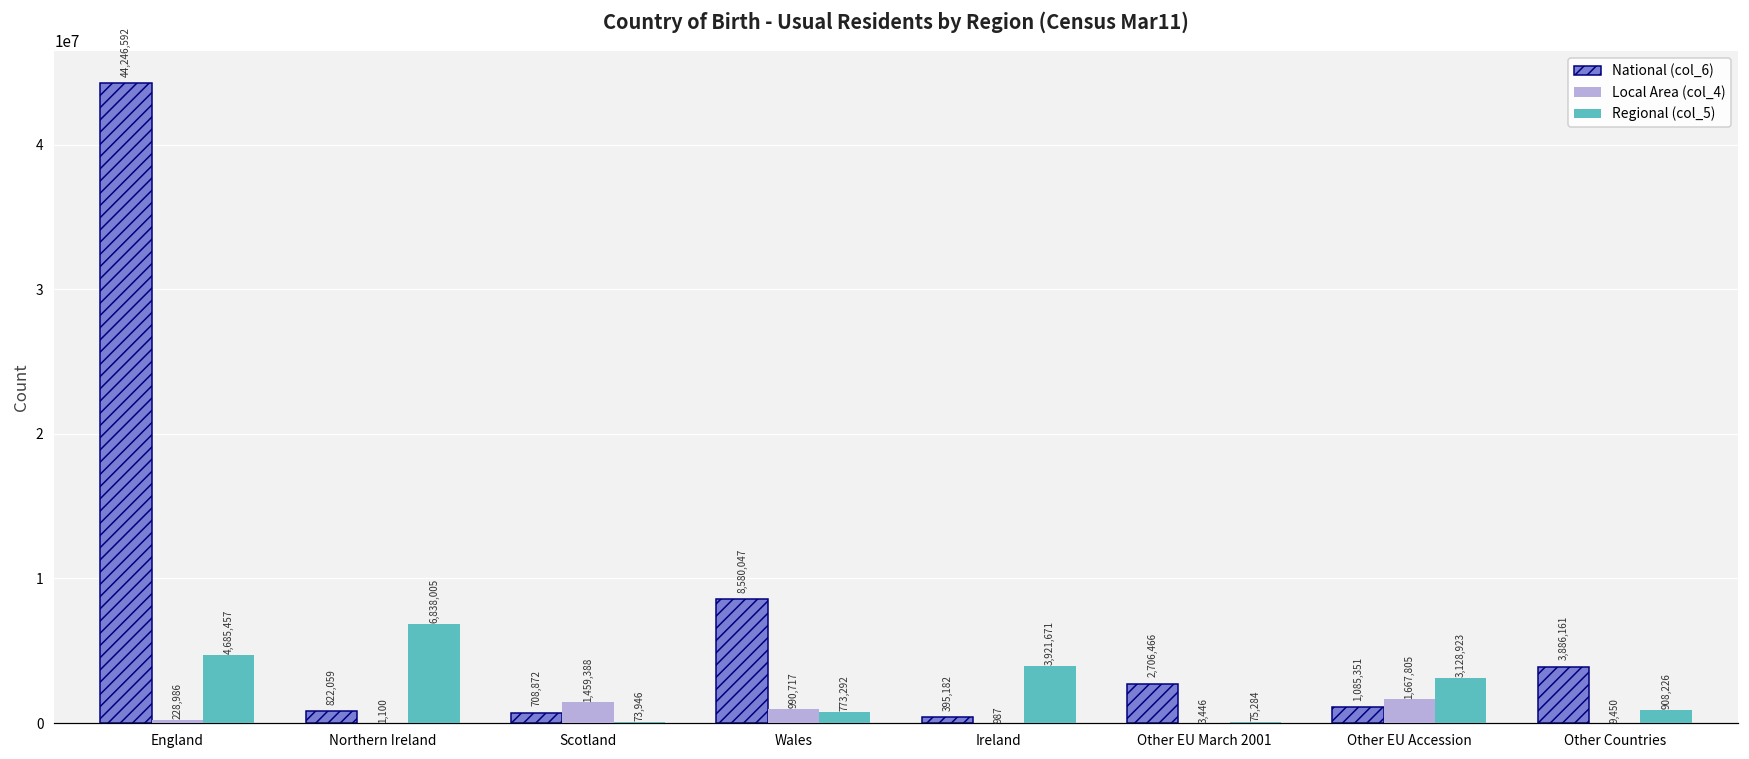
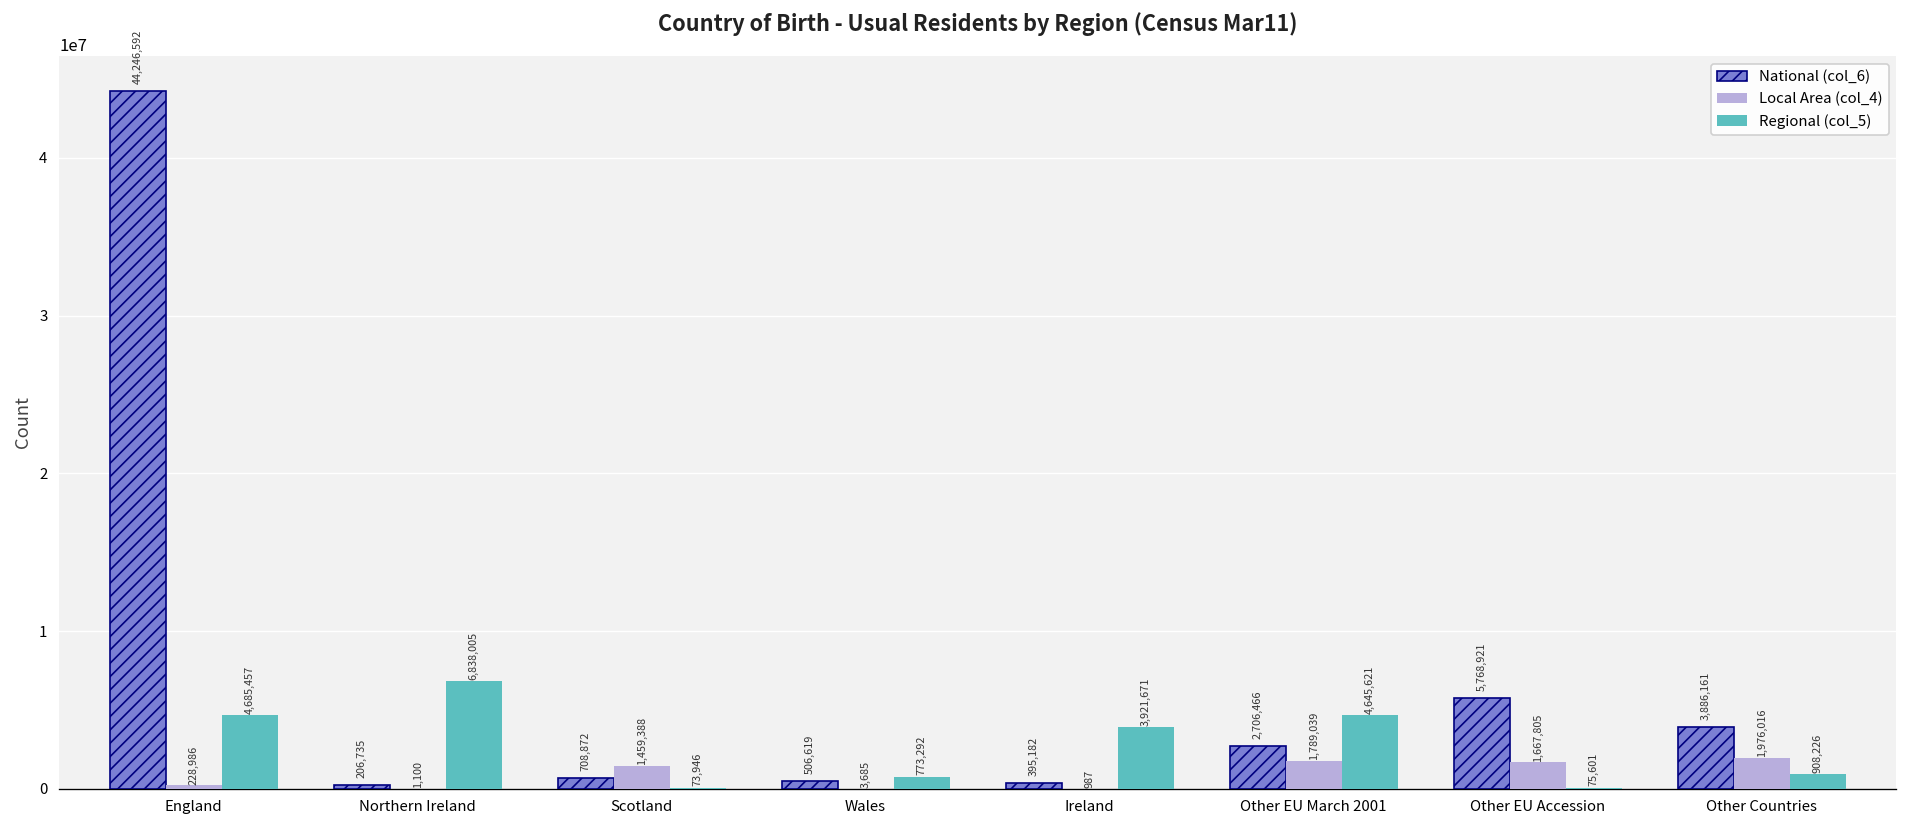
National (col_6), Northern Ireland: 822,059 -> 206,735
National (col_6), Wales: 8,580,047 -> 506,619
Local Area (col_4), Wales: 990,717 -> 3,685
Local Area (col_4), Other EU March 2001: 3,446 -> 1,789,039
Regional (col_5), Other EU March 2001: 75,284 -> 4,645,621
National (col_6), Other EU Accession: 1,085,351 -> 5,768,921
Regional (col_5), Other EU Accession: 3,128,923 -> 75,601
Local Area (col_4), Other Countries: 9,450 -> 1,976,016
